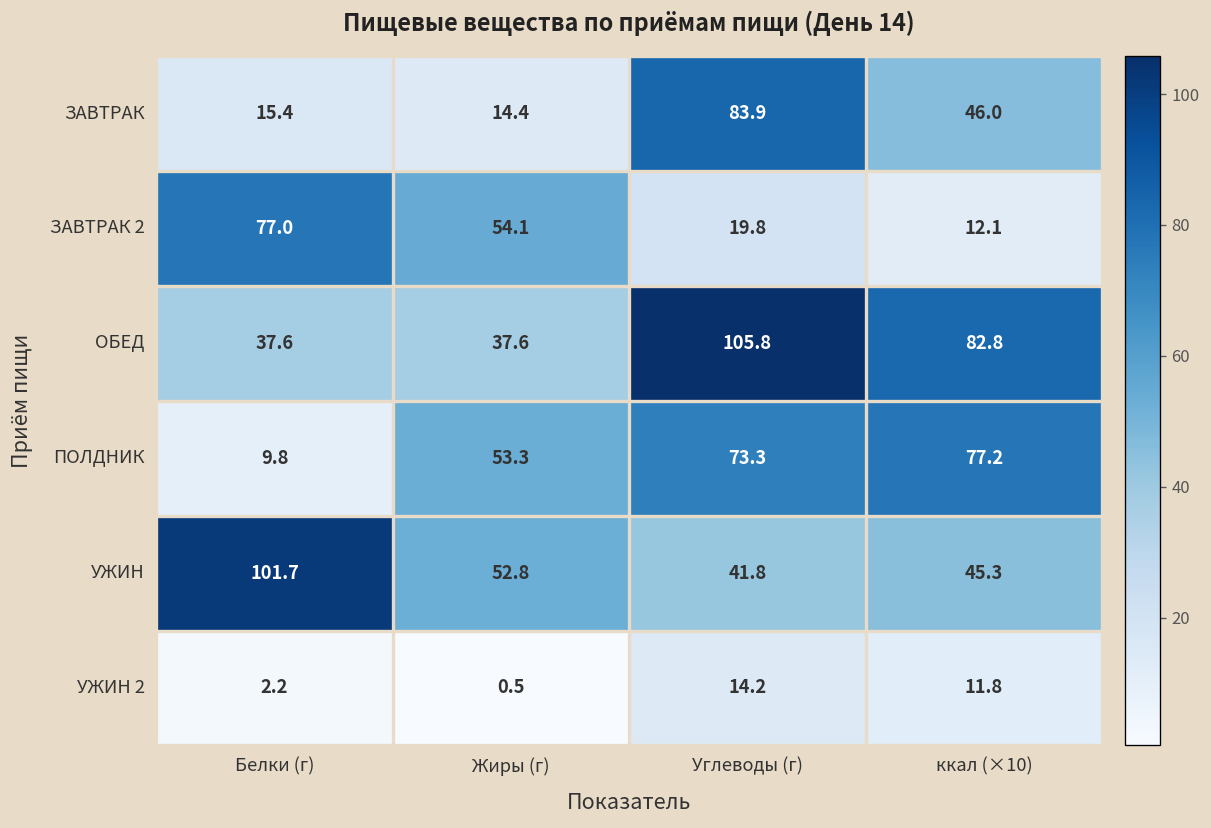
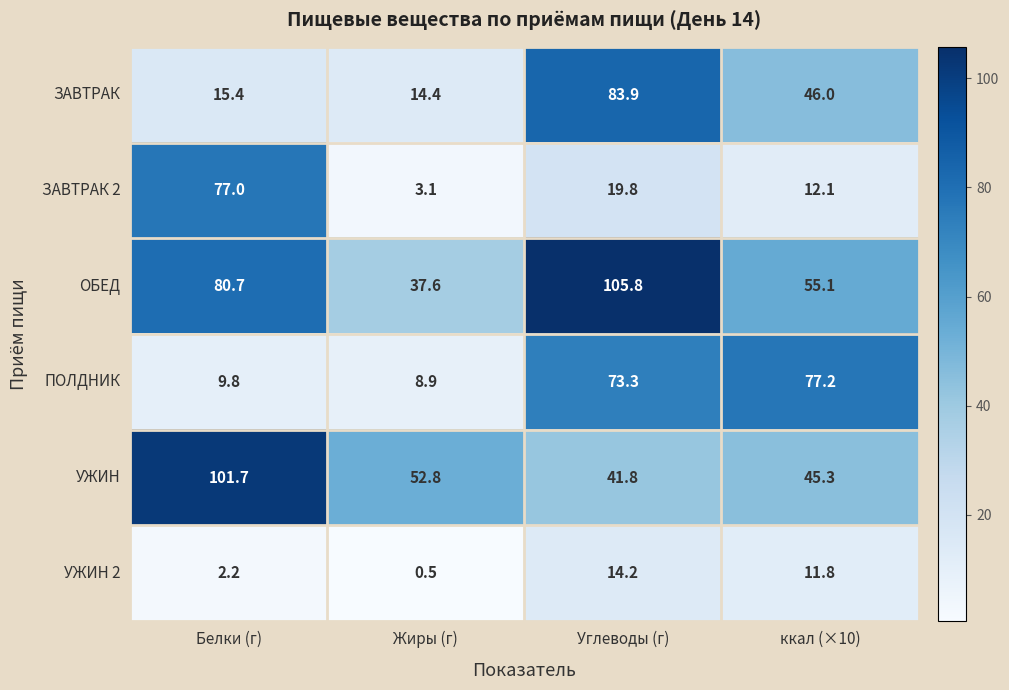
ЗАВТРАК 2, Жиры (г): 54.1 -> 3.1
ОБЕД, Белки (г): 37.6 -> 80.7
ОБЕД, ккал (×10): 82.8 -> 55.1
ПОЛДНИК, Жиры (г): 53.3 -> 8.9
